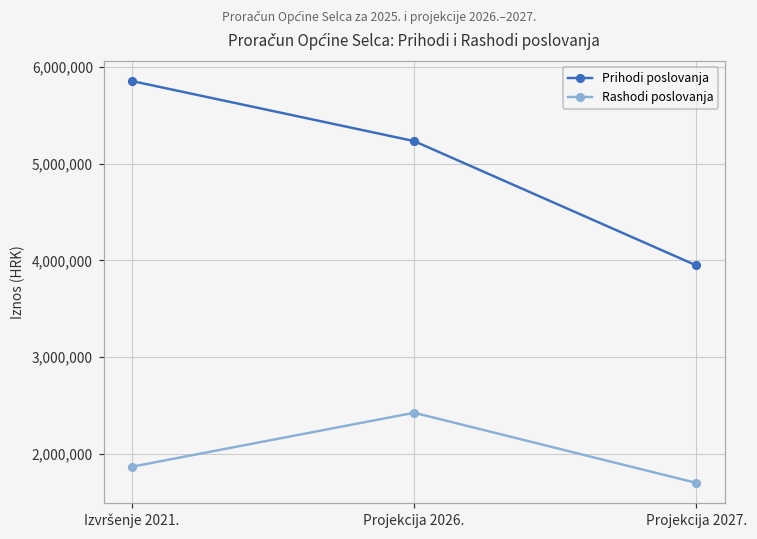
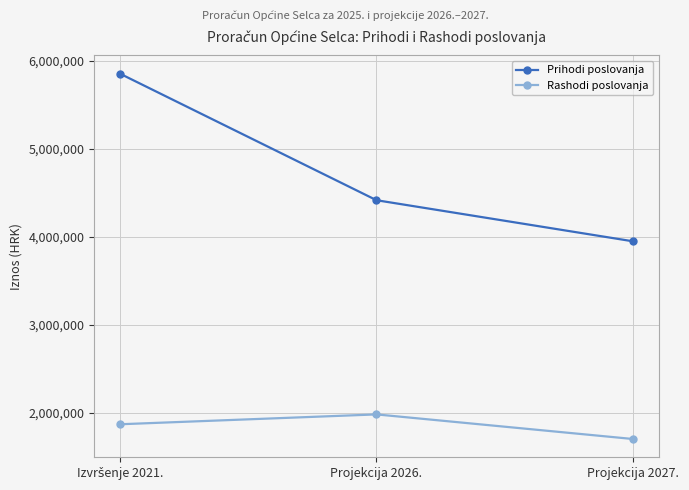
Prihodi poslovanja, Projekcija 2026.: 5,200,000 -> 4,400,000
Rashodi poslovanja, Projekcija 2026.: 2,400,000 -> 2,000,000
